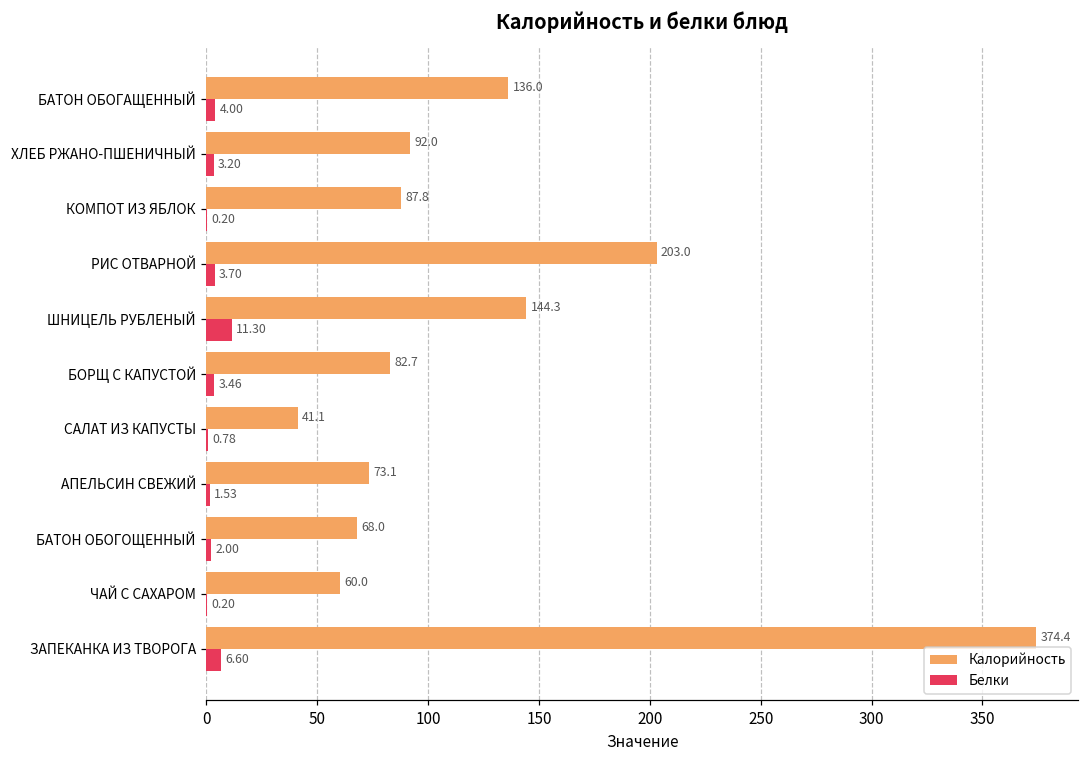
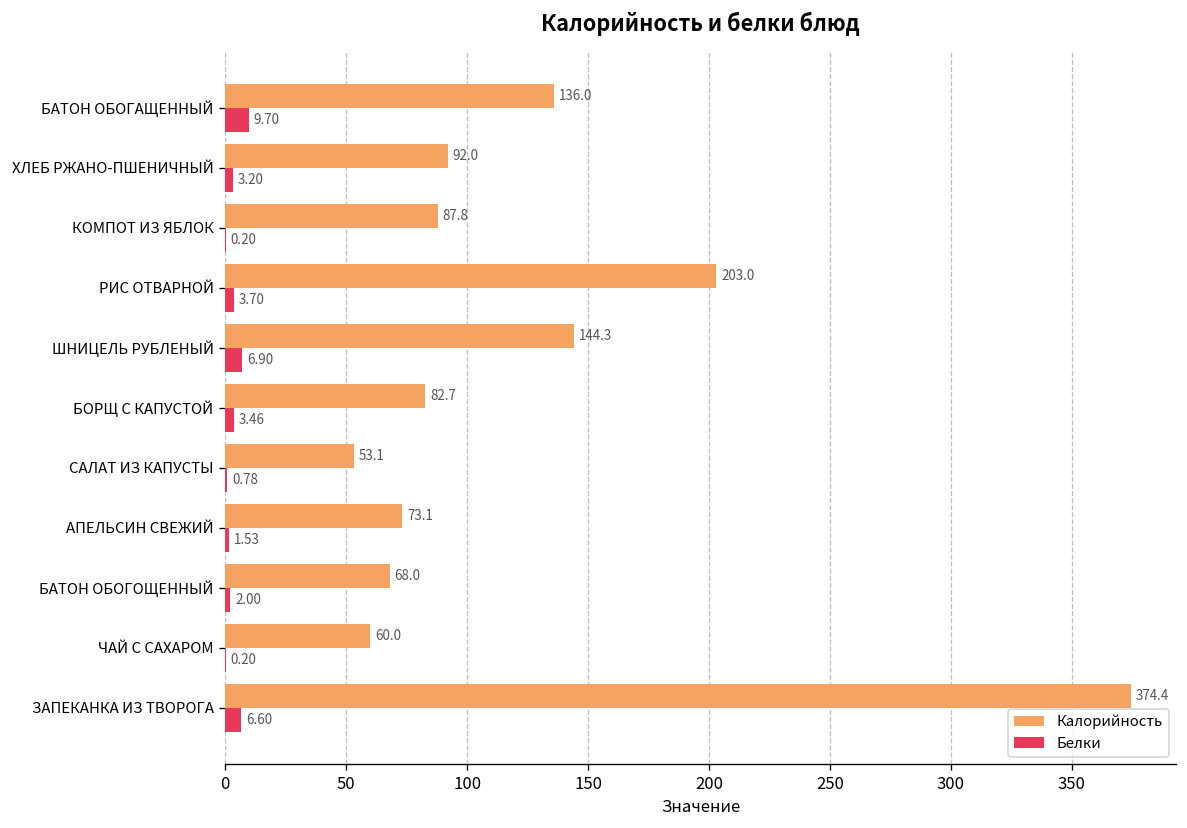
Белки, БАТОН ОБОГАЩЕННЫЙ: 4.00 -> 9.70
Белки, ШНИЦЕЛЬ РУБЛЕНЫЙ: 11.30 -> 6.90
Калорийность, САЛАТ ИЗ КАПУСТЫ: 41.1 -> 53.1
